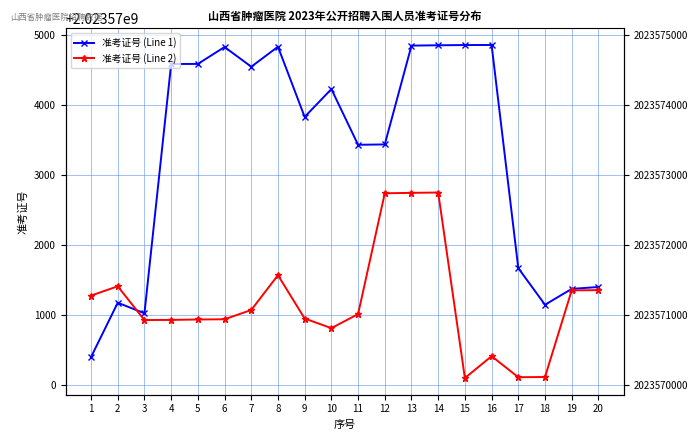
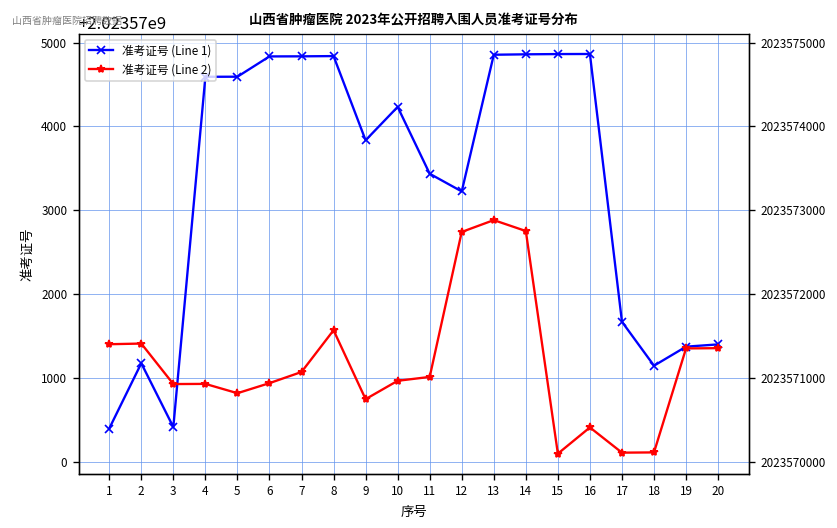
准考证号 (Line 2), 1: 2023571300 -> 2023571400
准考证号 (Line 1), 3: 2023571000 -> 2023570400
准考证号 (Line 2), 5: 2023570900 -> 2023570800
准考证号 (Line 1), 7: 2023574600 -> 2023574800
准考证号 (Line 2), 9: 2023571000 -> 2023570700
准考证号 (Line 2), 10: 2023570800 -> 2023571000
准考证号 (Line 1), 12: 2023573400 -> 2023573200
准考证号 (Line 2), 13: 2023572700 -> 2023572900
